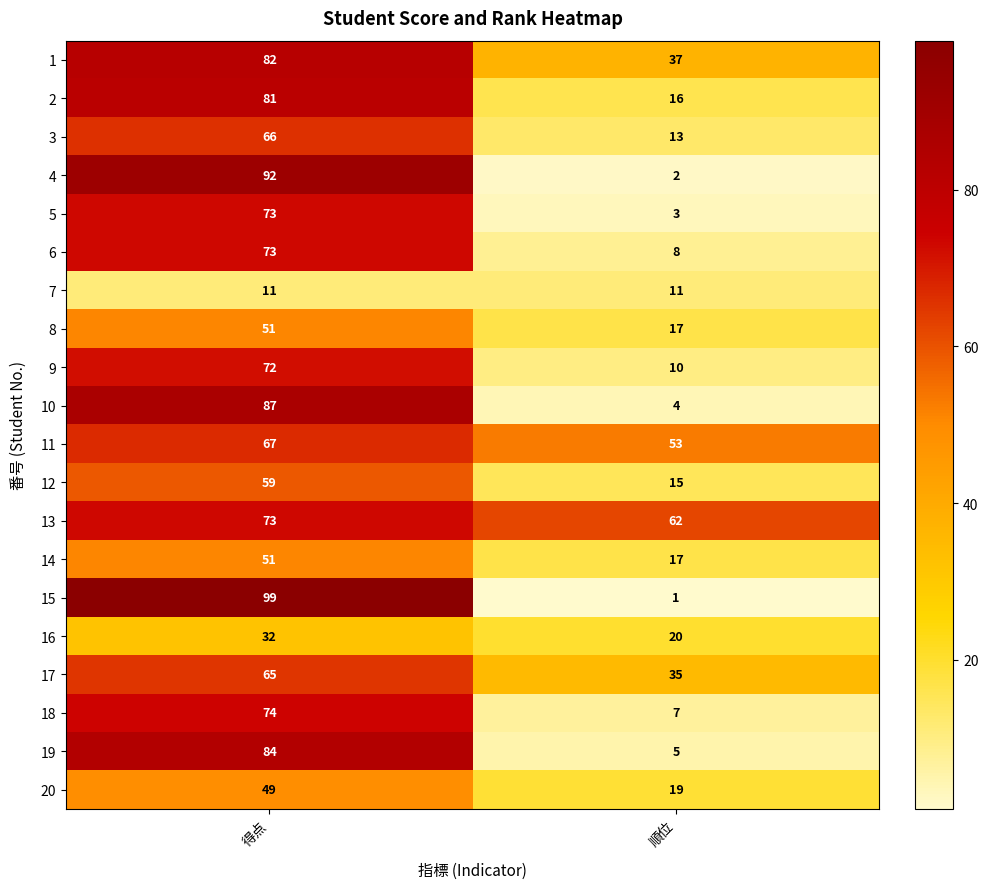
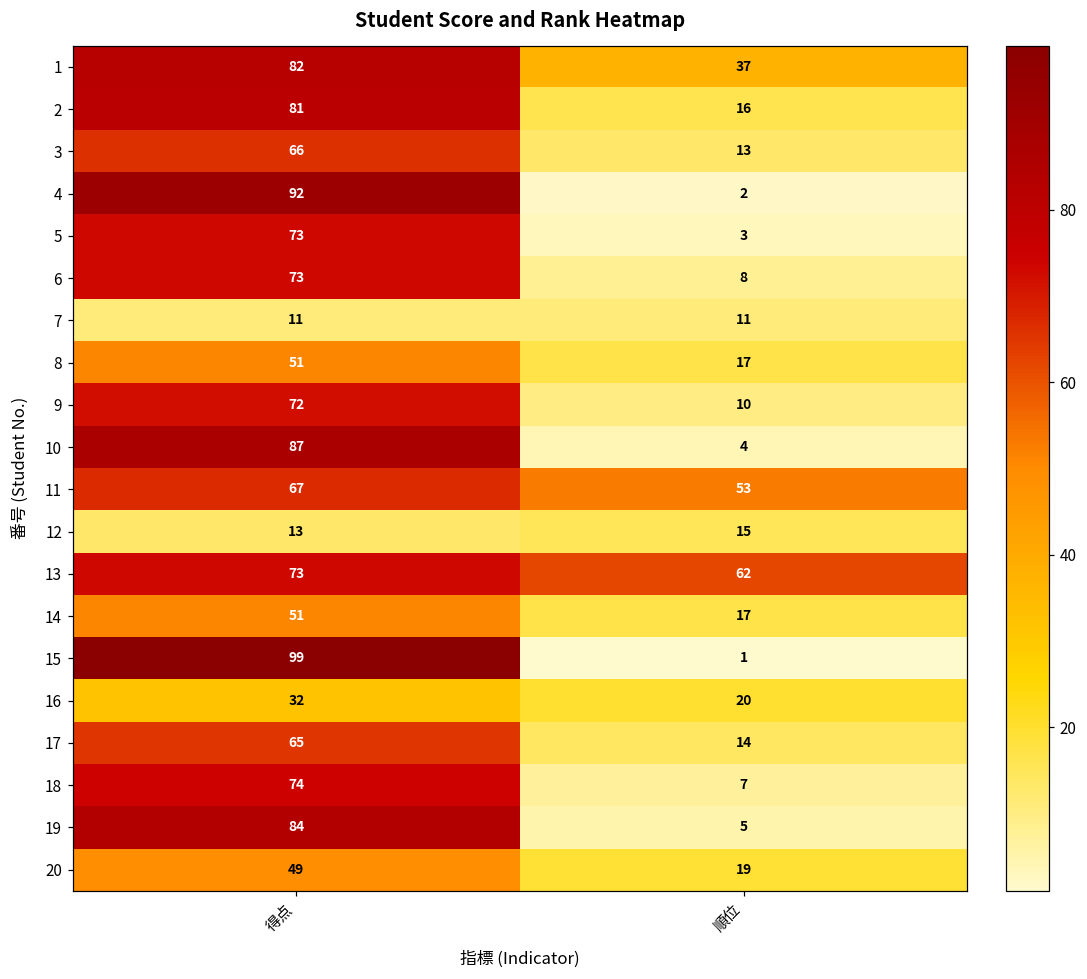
12, 得点: 59 -> 13
17, 順位: 35 -> 14
